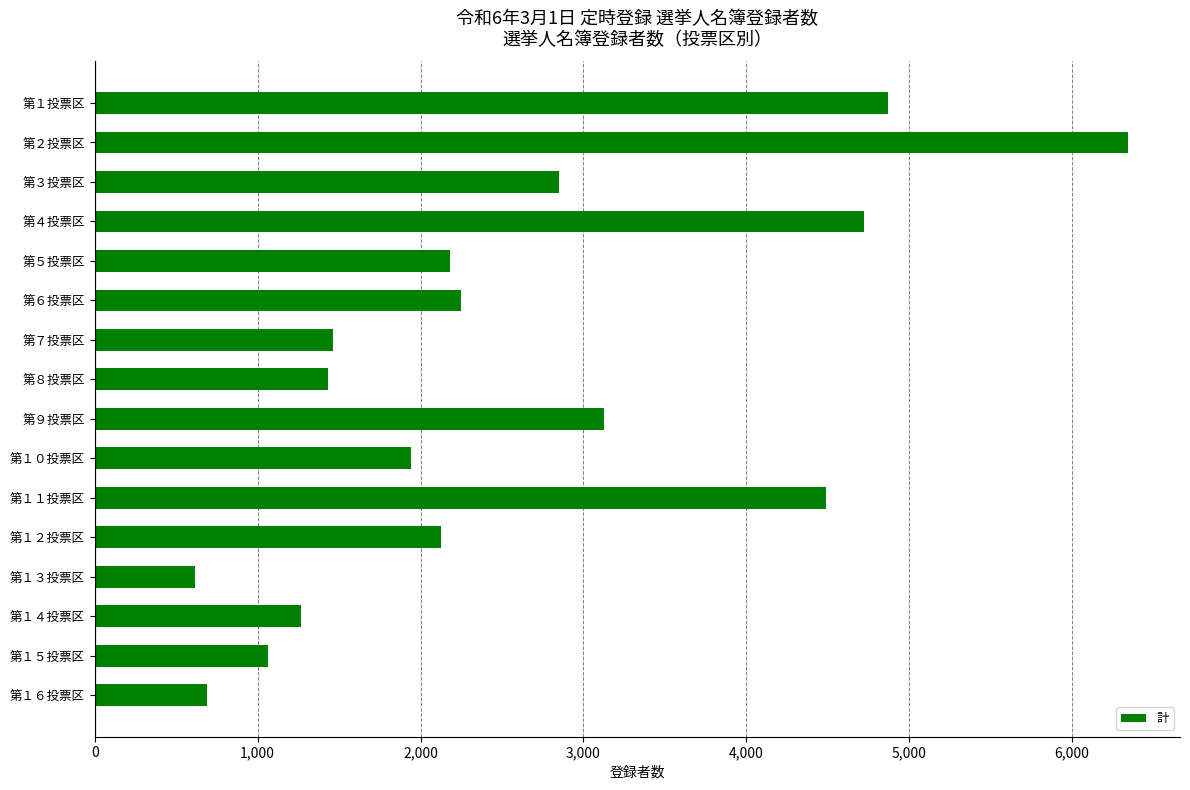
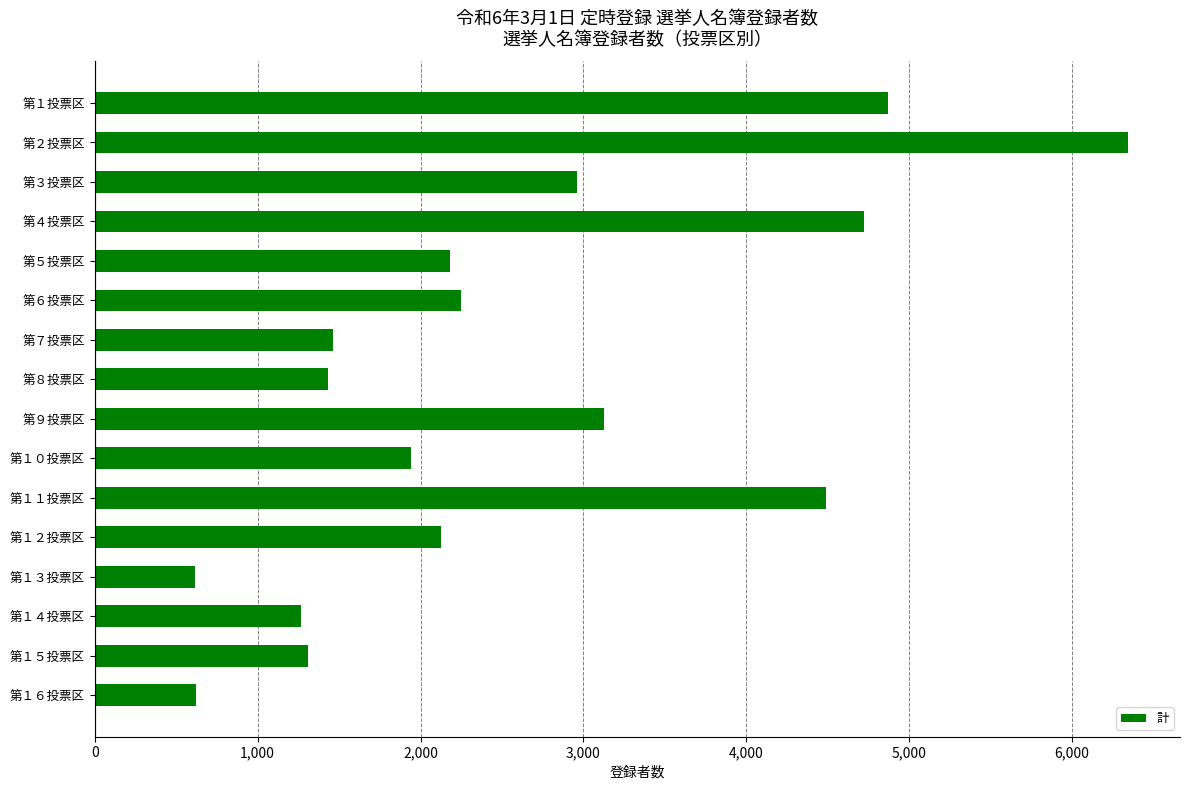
第３投票区: 2,850 -> 2,960
第１５投票区: 1,070 -> 1,310
第１６投票区: 690 -> 620
